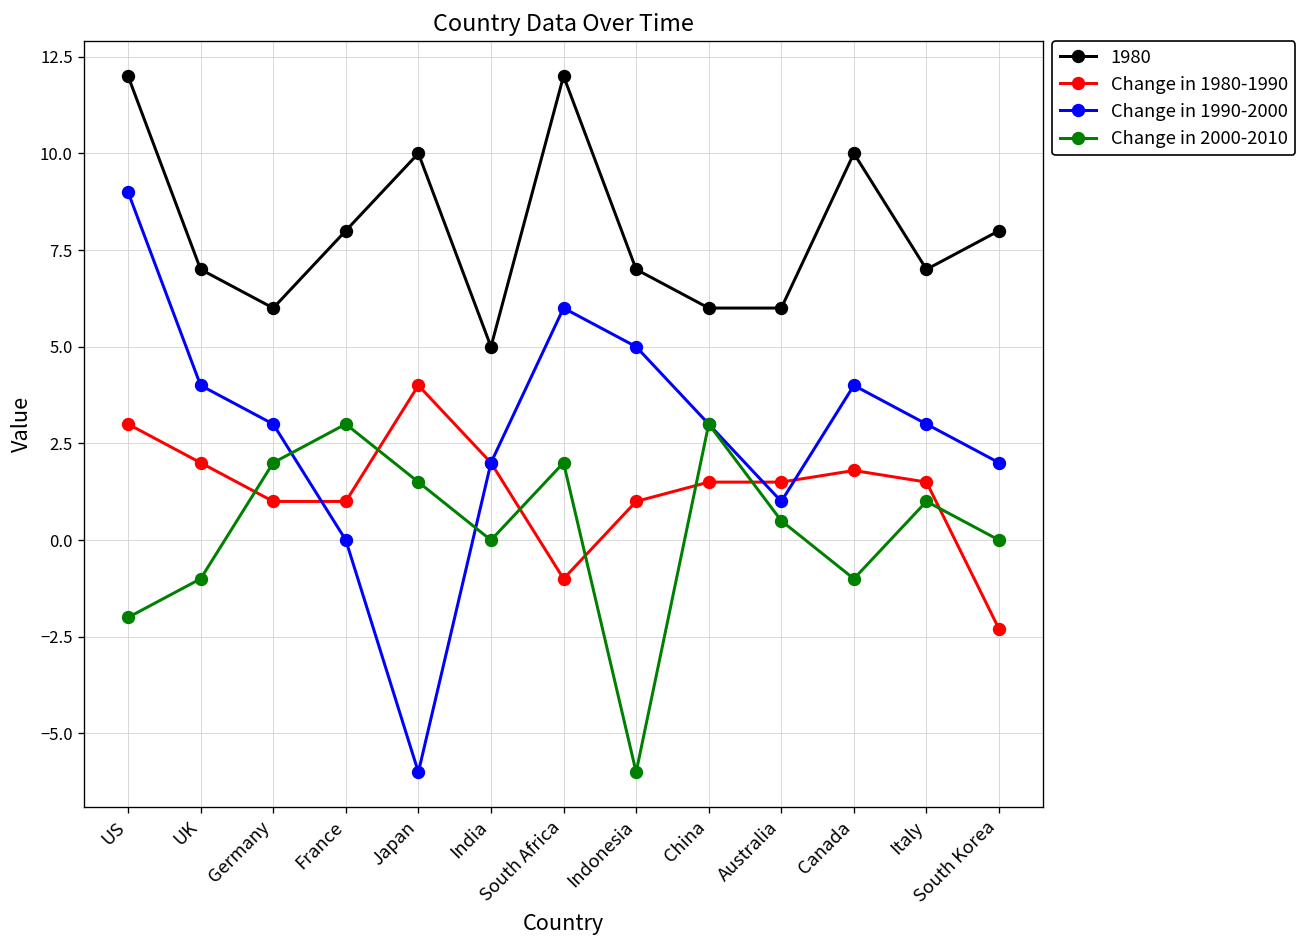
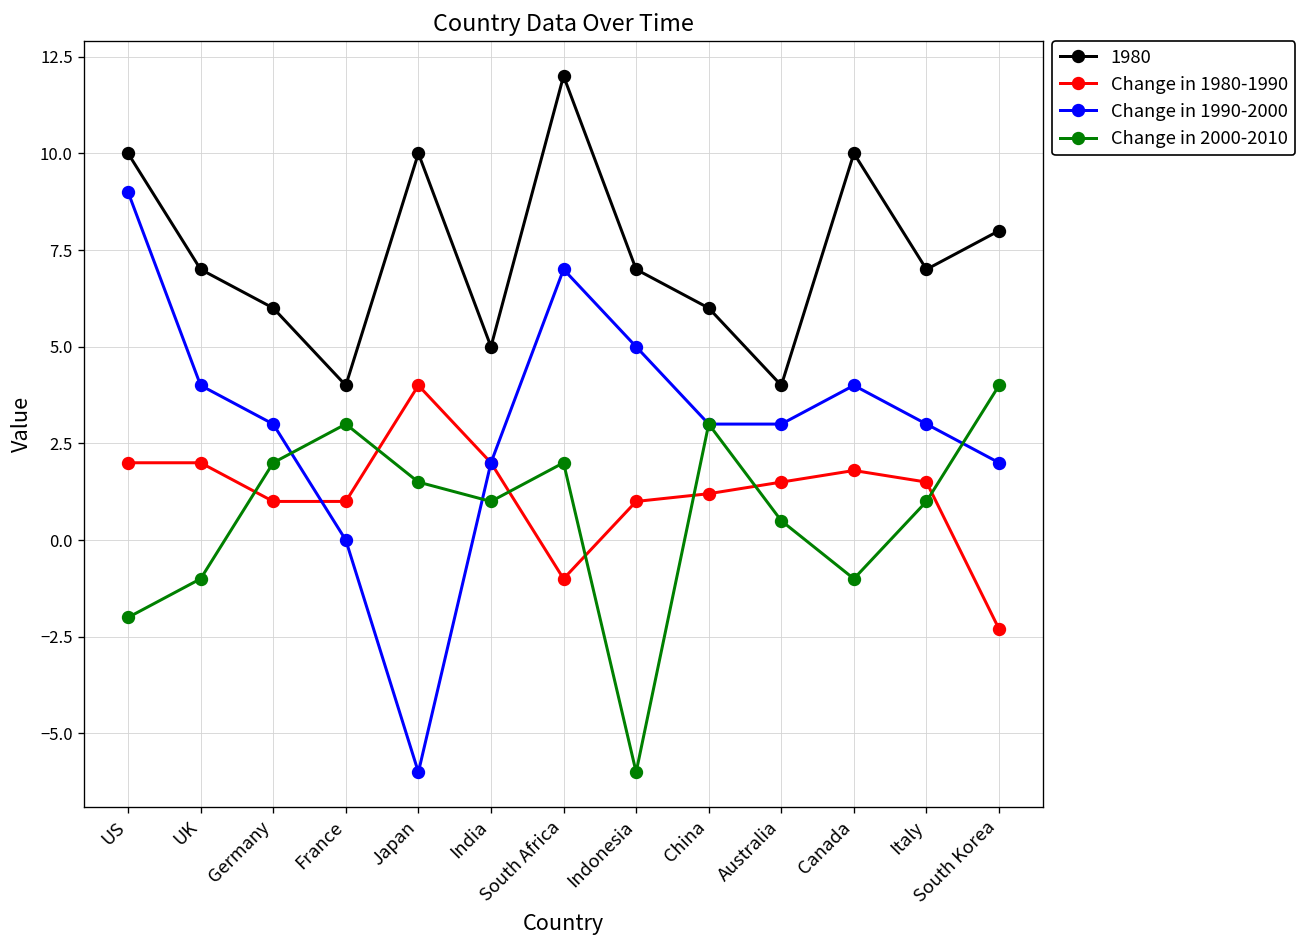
1980, US: 12 -> 10
Change in 1980-1990, US: 3 -> 2
1980, France: 8 -> 4
Change in 2000-2010, India: 0 -> 1
Change in 1990-2000, South Africa: 6 -> 7
Change in 1980-1990, China: 1.5 -> 1.2
1980, Australia: 6 -> 4
Change in 1990-2000, Australia: 1 -> 3
Change in 2000-2010, South Korea: 0 -> 4
